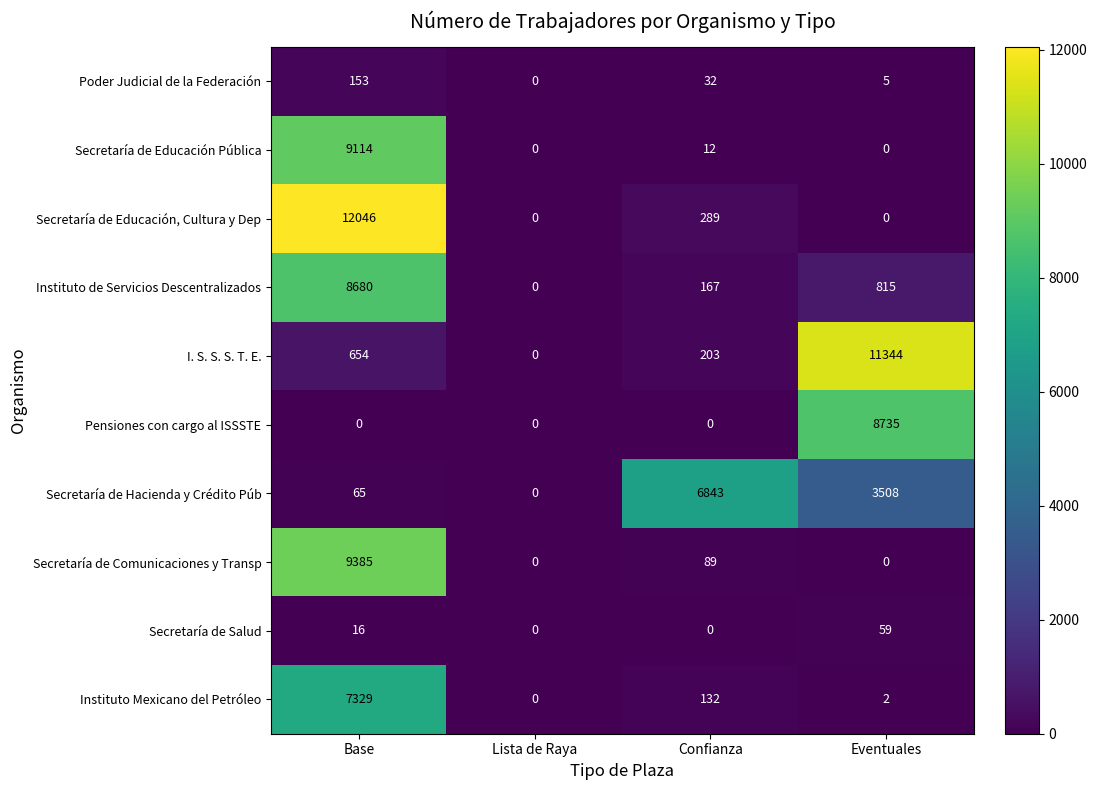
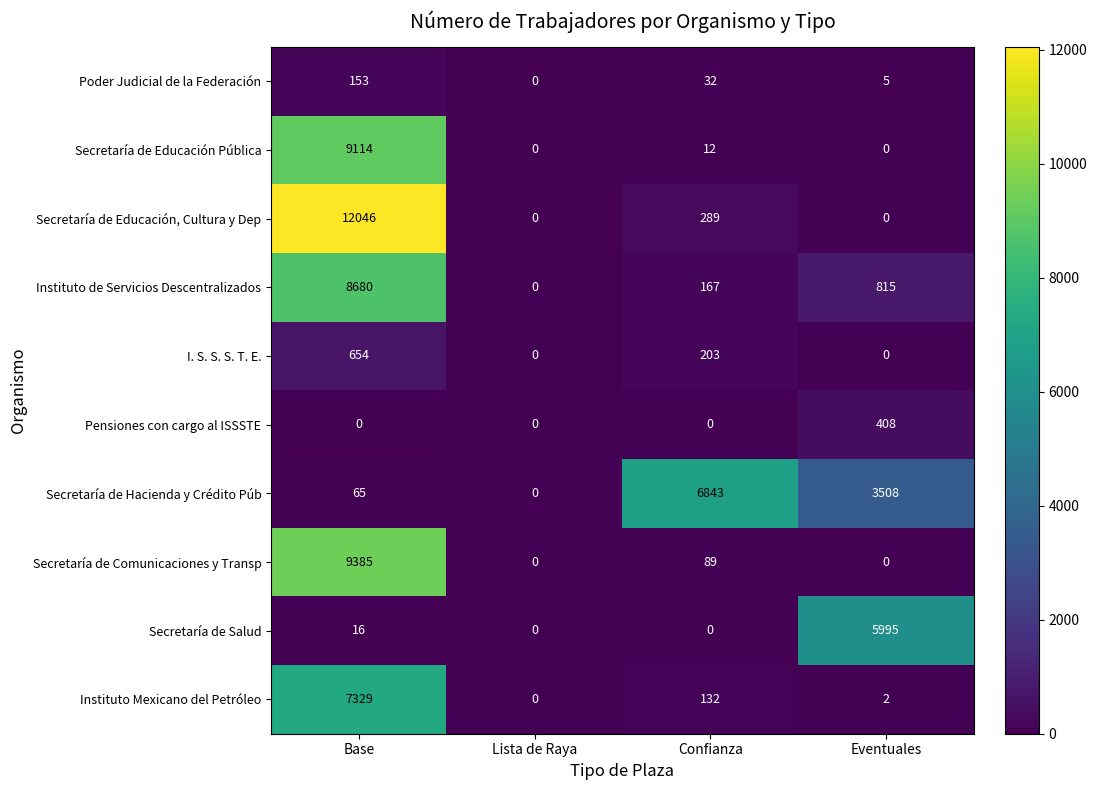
I. S. S. S. T. E., Eventuales: 11344 -> 0
Pensiones con cargo al ISSSTE, Eventuales: 8735 -> 408
Secretaría de Salud, Eventuales: 59 -> 5995
